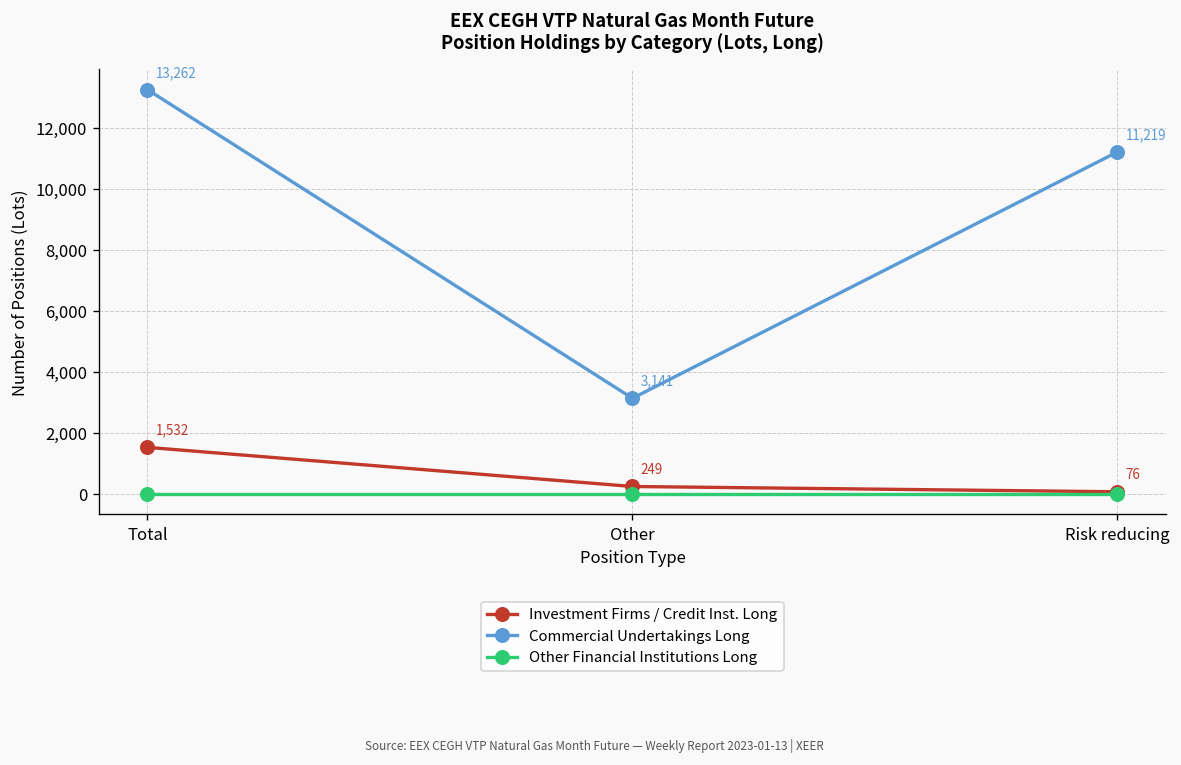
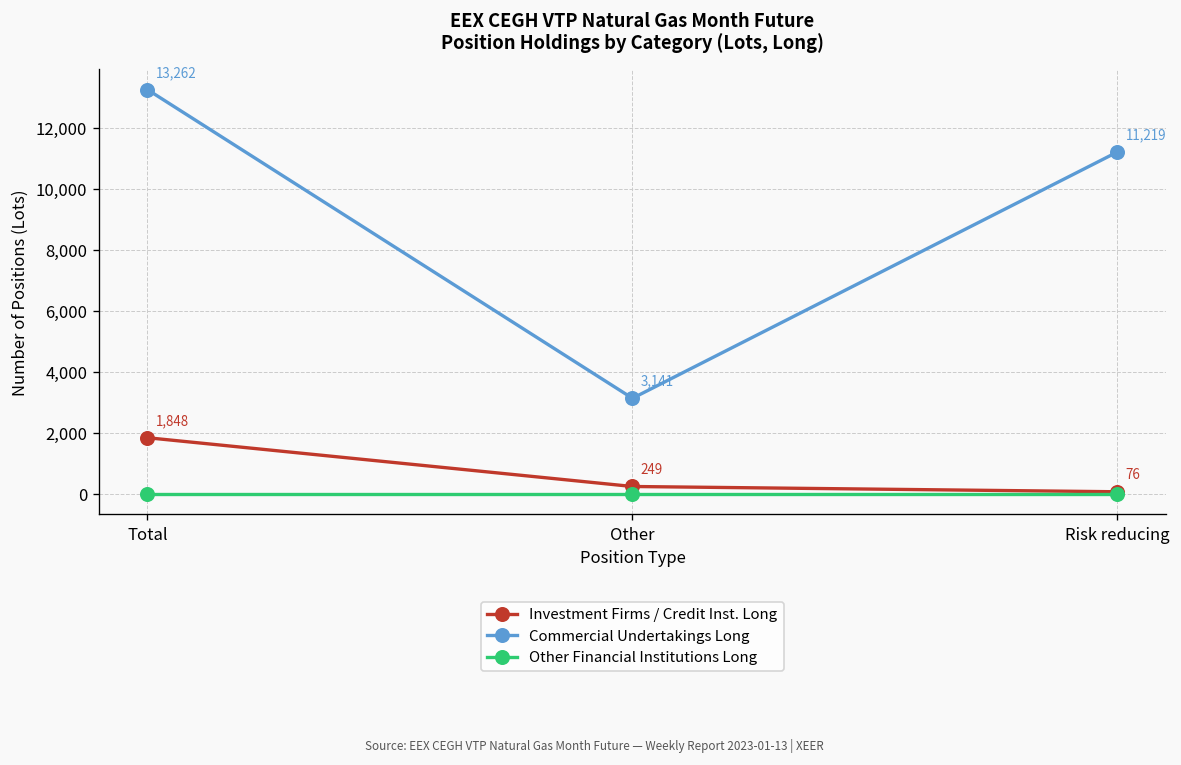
Investment Firms / Credit Inst. Long, Total: 1,532 -> 1,848
